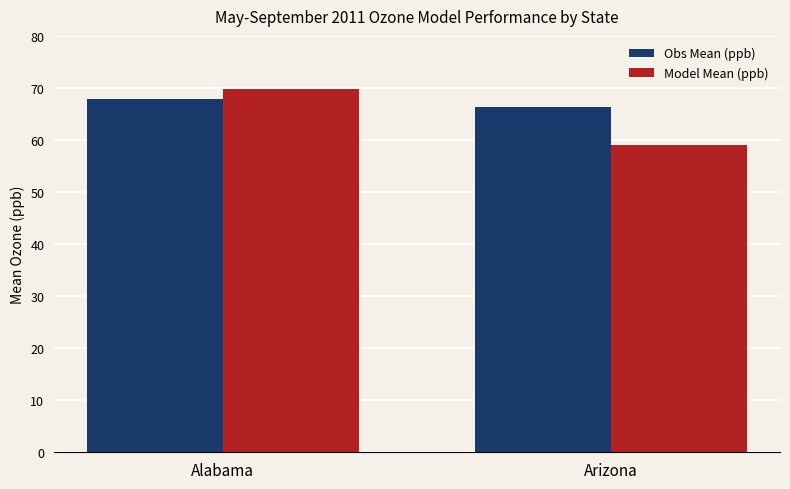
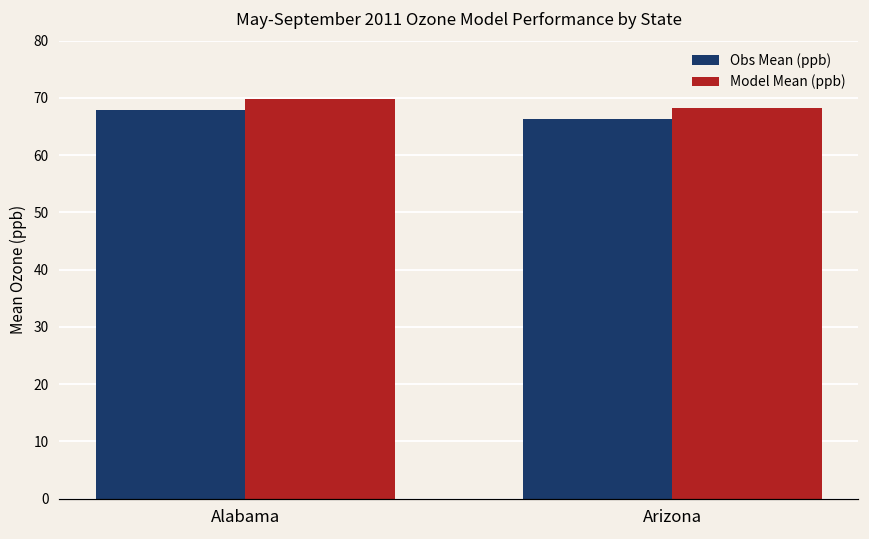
Model Mean (ppb), Arizona: 59 -> 68
